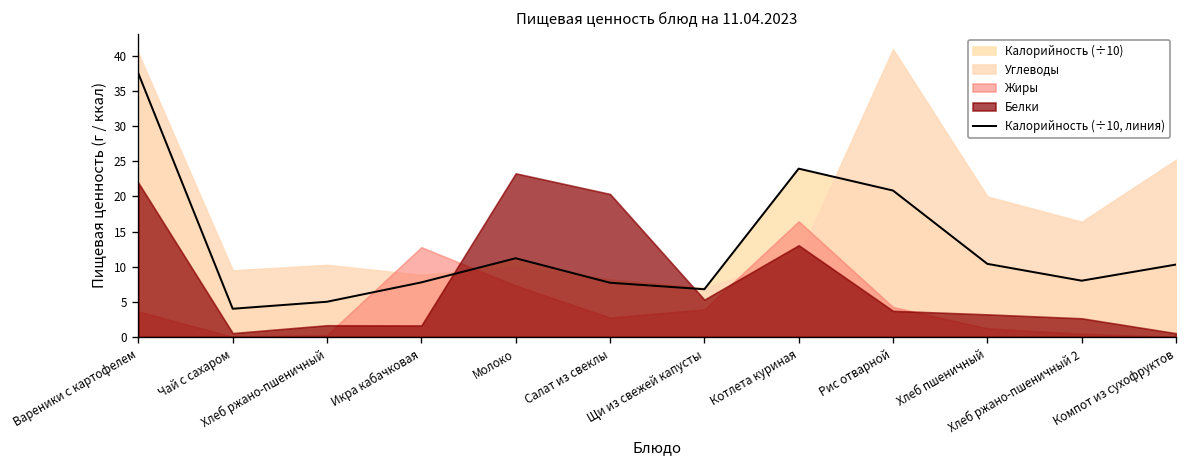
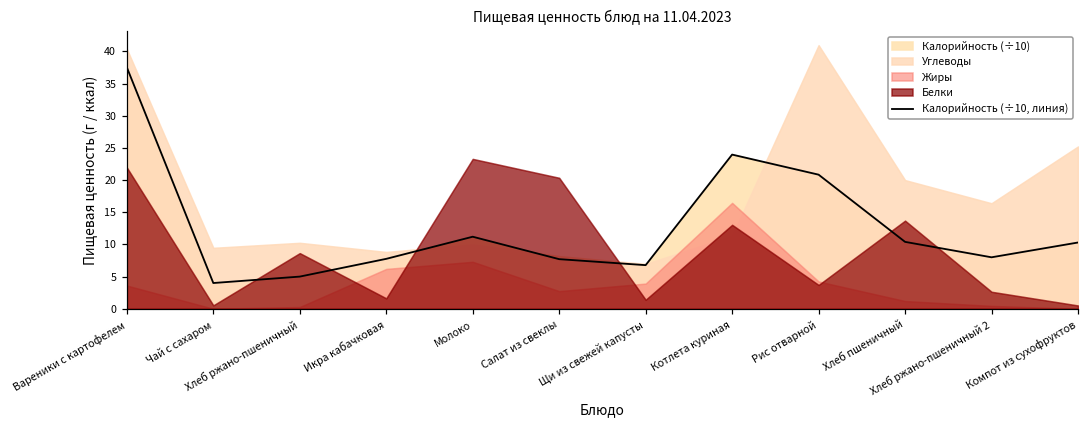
Белки, Хлеб ржано-пшеничный: 2 -> 9
Жиры, Икра кабачковая: 13 -> 6
Белки, Щи из свежей капусты: 5 -> 1
Белки, Хлеб пшеничный: 3 -> 14
